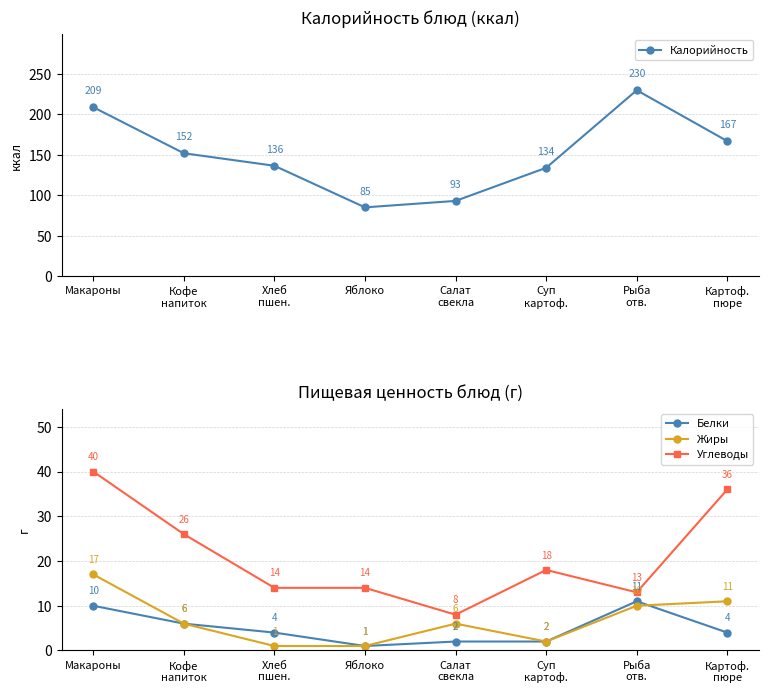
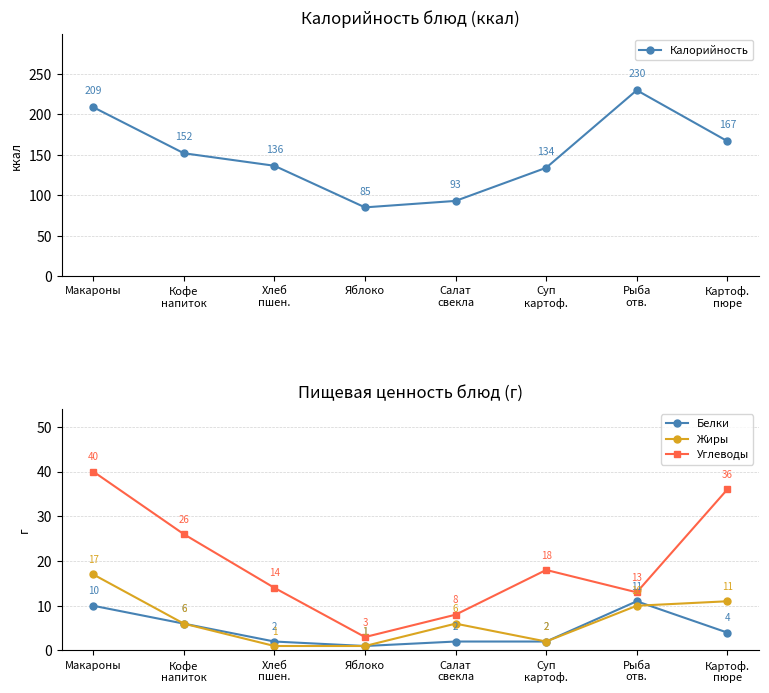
Пищевая ценность блюд (г), Белки, Хлеб пшен.: 4 -> 2
Пищевая ценность блюд (г), Углеводы, Яблоко: 14 -> 3
